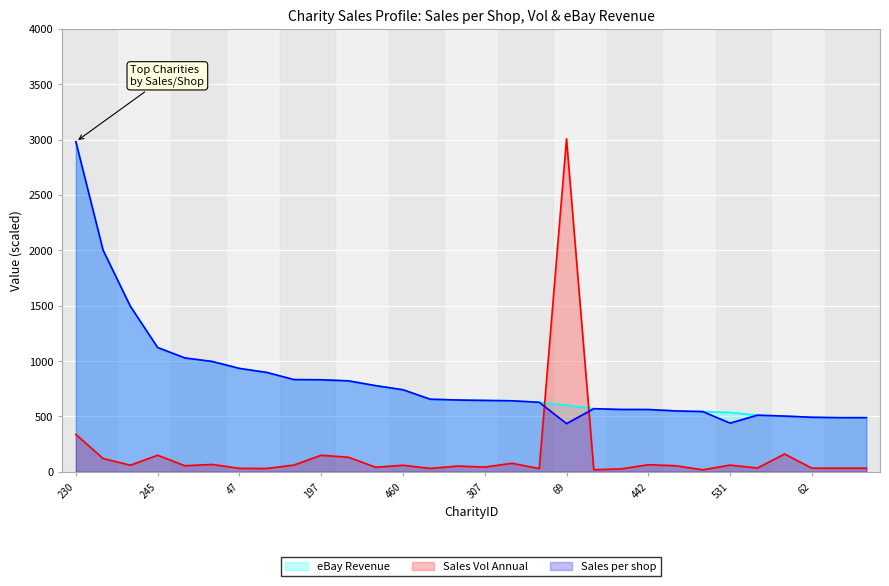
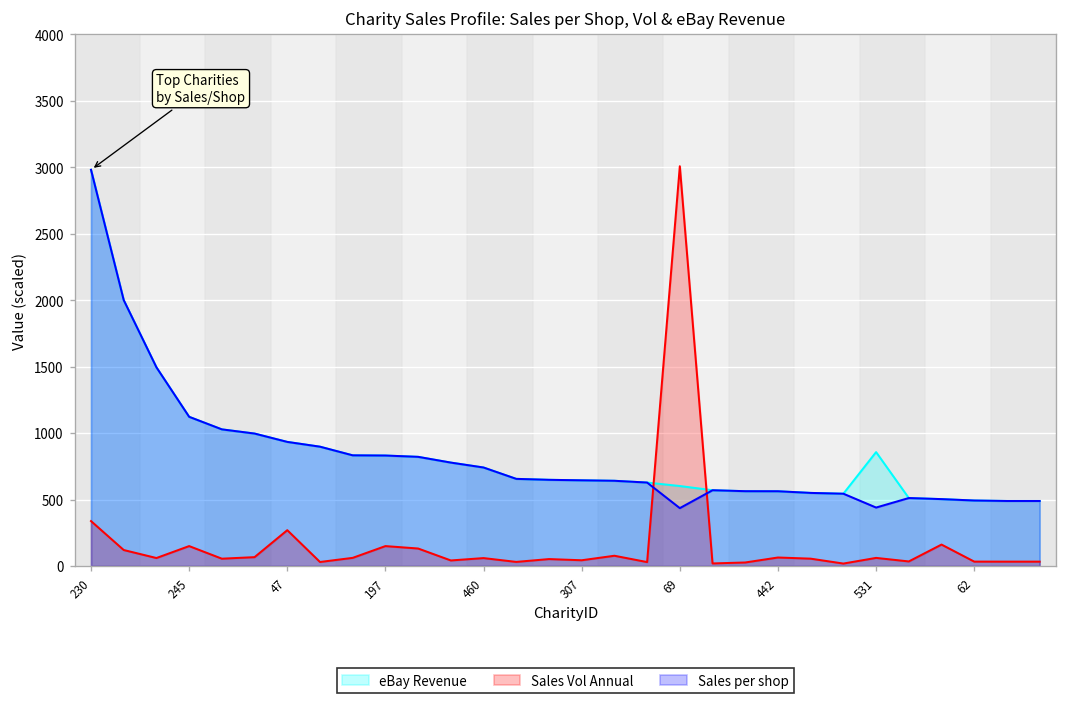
Sales Vol Annual, 47: 30 -> 270
eBay Revenue, 531: 540 -> 860
